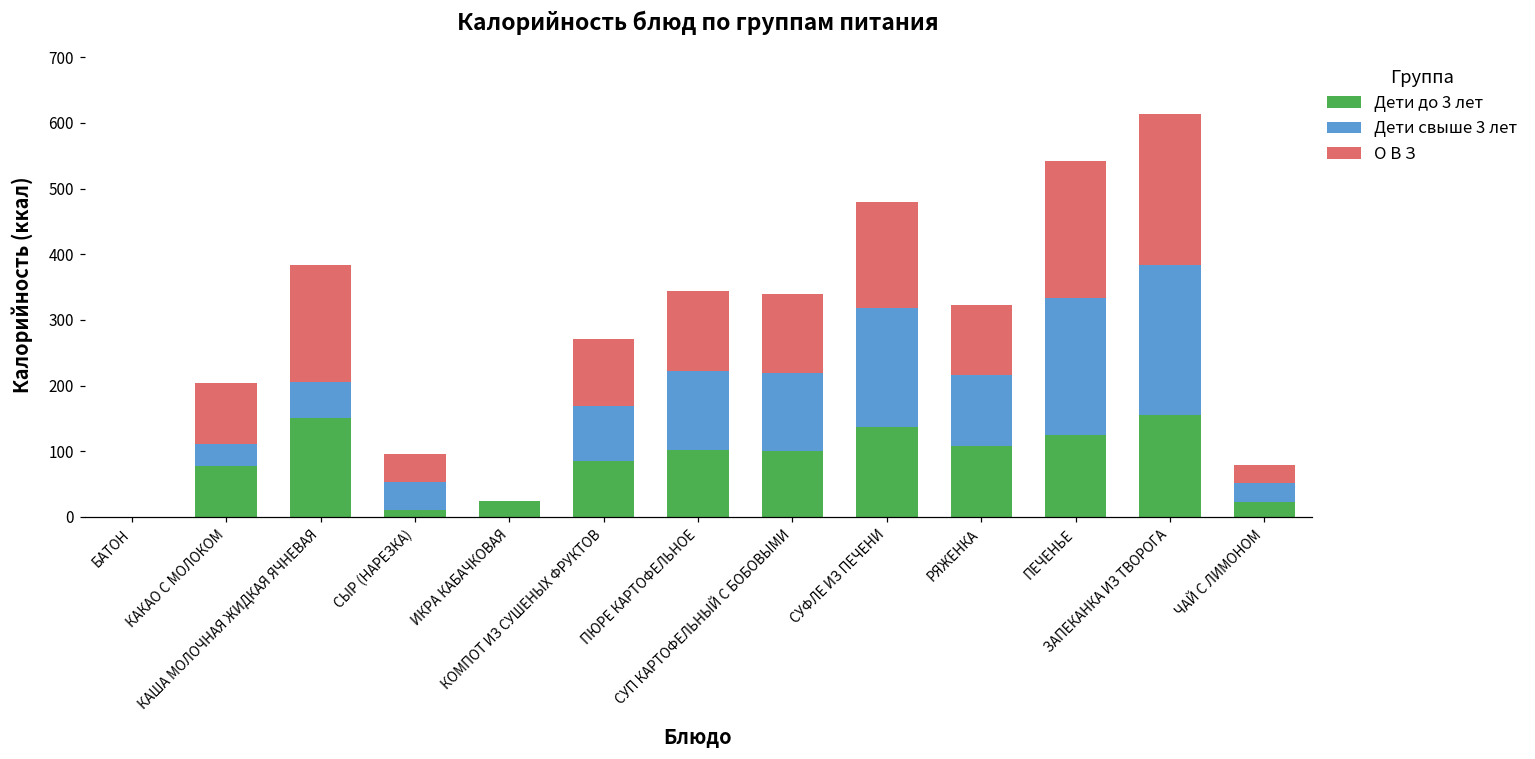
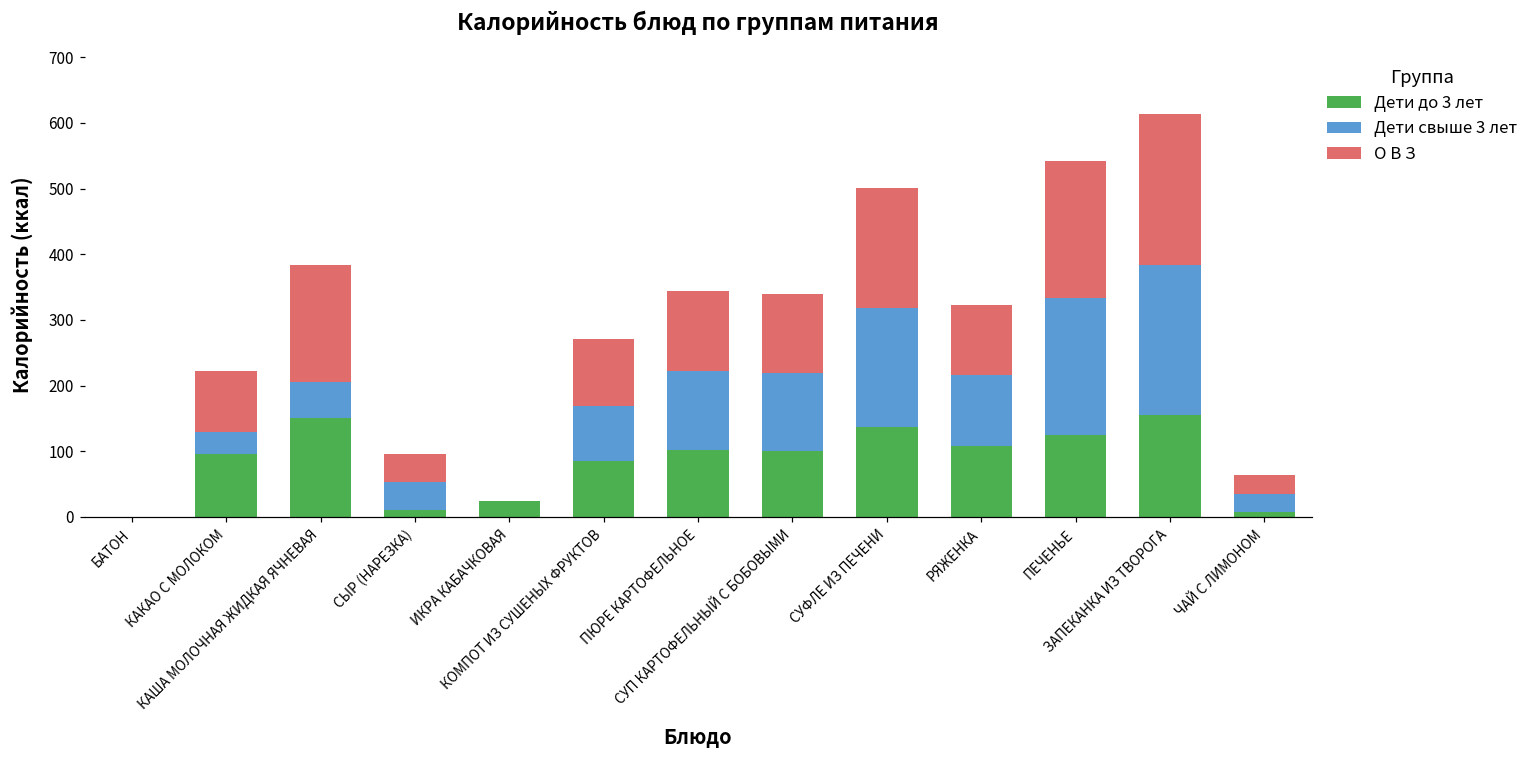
Дети до 3 лет, КАКАО С МОЛОКОМ: 80 -> 100
О В З, СУФЛЕ ИЗ ПЕЧЕНИ: 160 -> 180
Дети до 3 лет, ЧАЙ С ЛИМОНОМ: 20 -> 10
